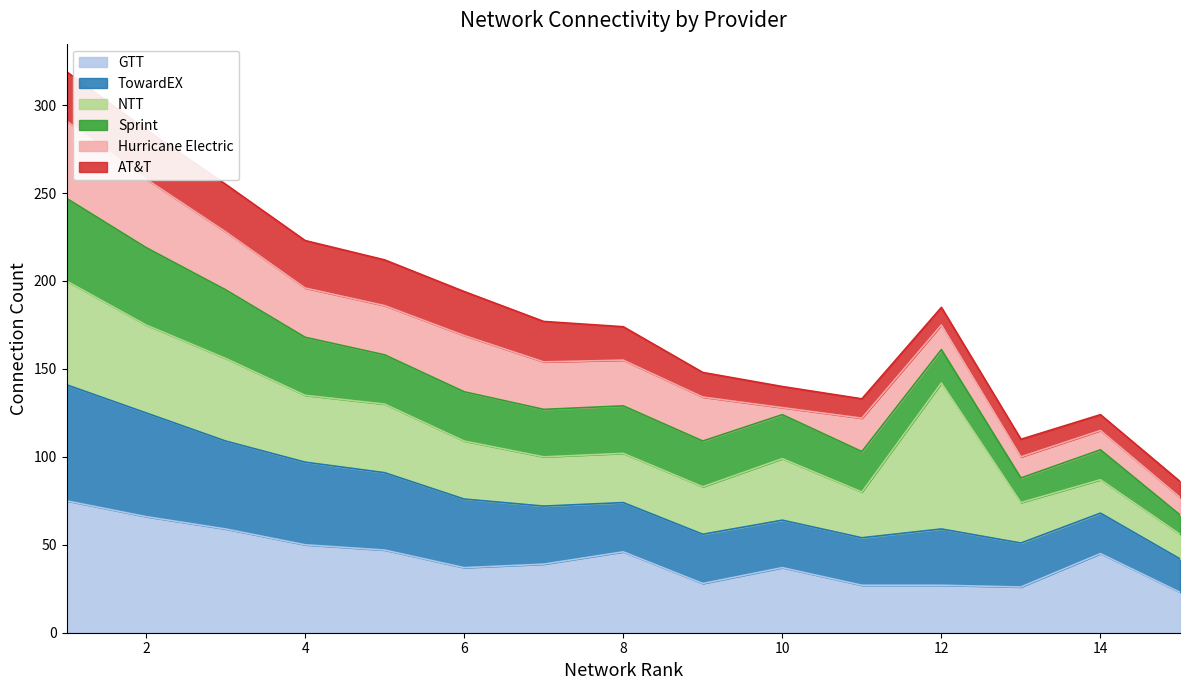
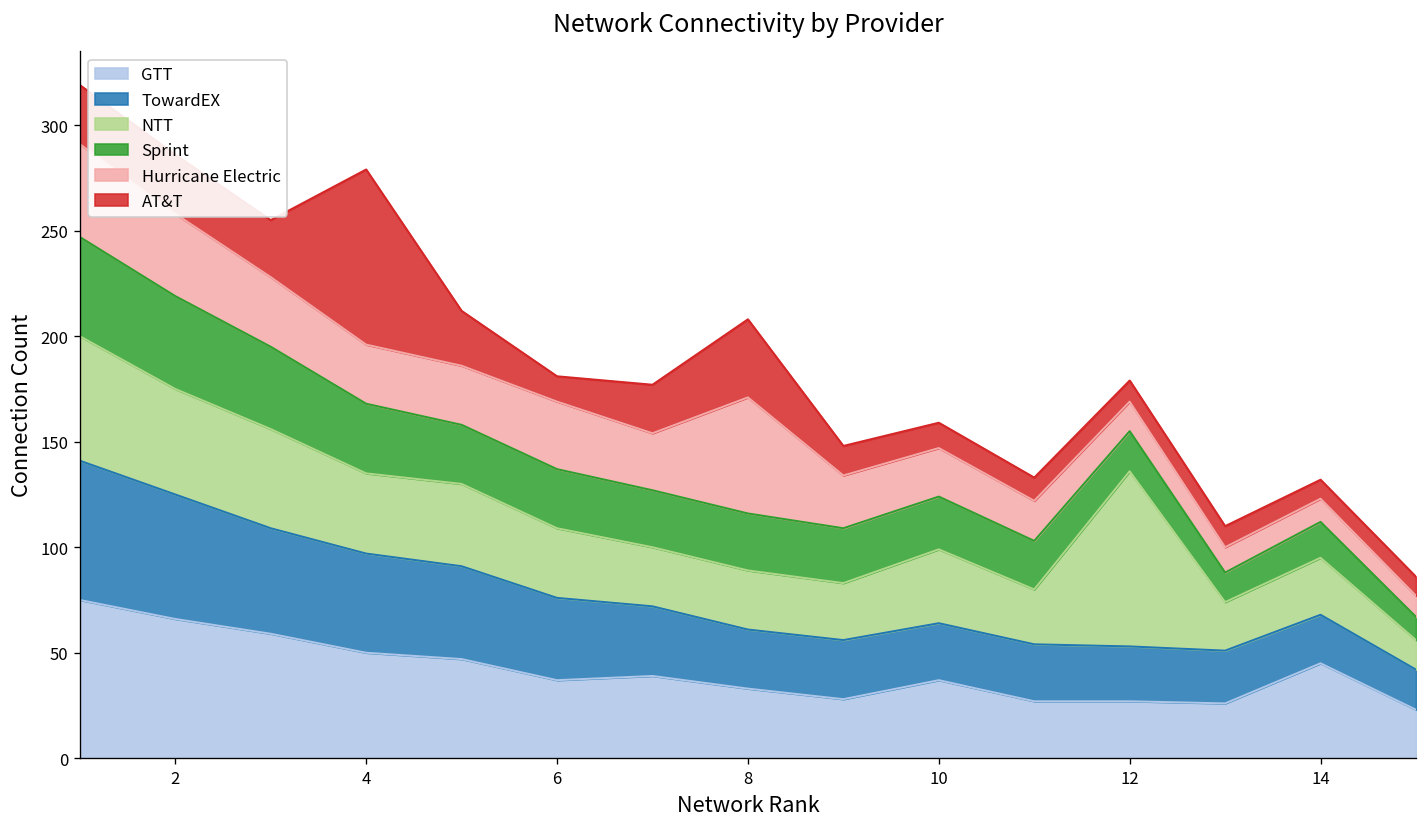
AT&T, 4: 27 -> 83
AT&T, 6: 25 -> 12
GTT, 8: 46 -> 33
Hurricane Electric, 8: 26 -> 55
AT&T, 8: 19 -> 37
Hurricane Electric, 10: 4 -> 23
TowardEX, 12: 32 -> 26
NTT, 14: 19 -> 27
